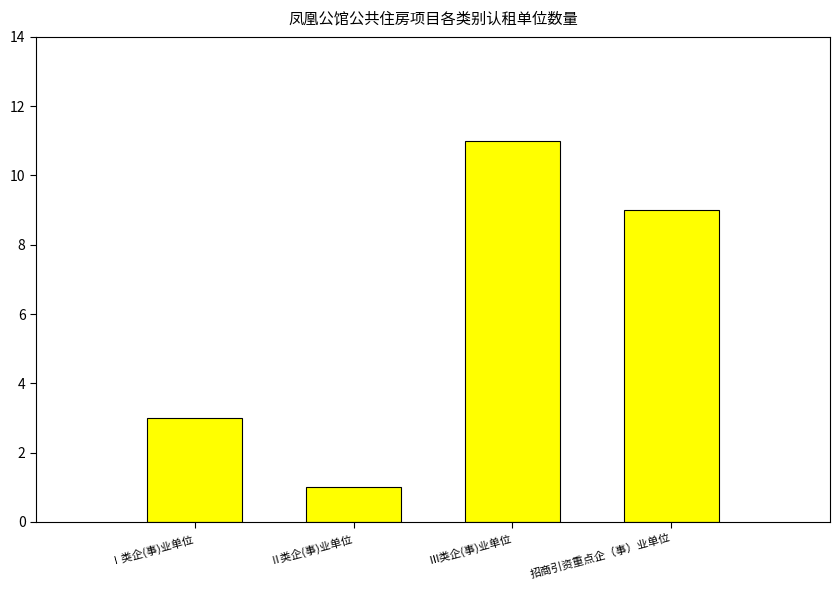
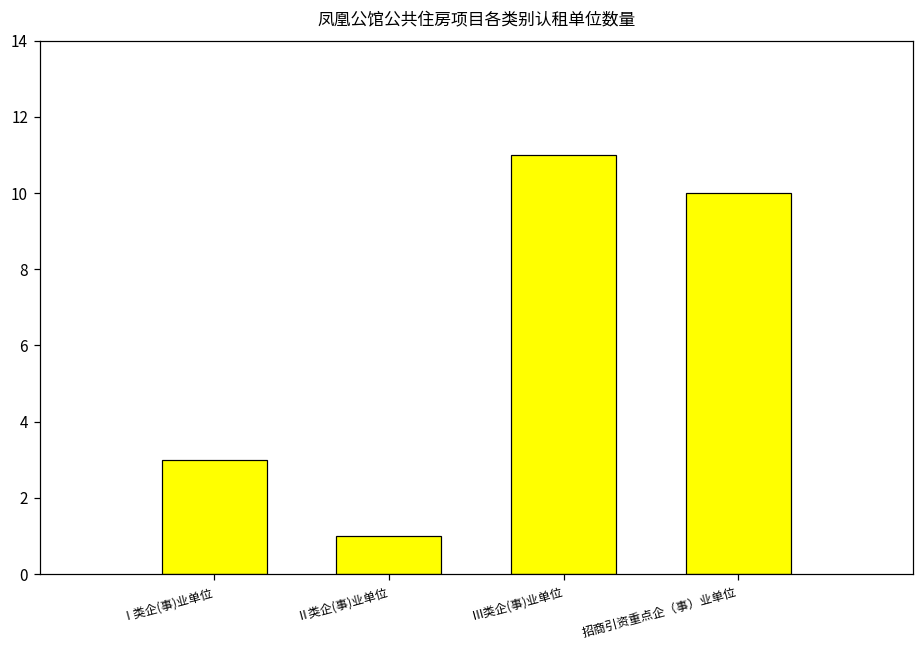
招商引资重点企（事）业单位: 9 -> 10
